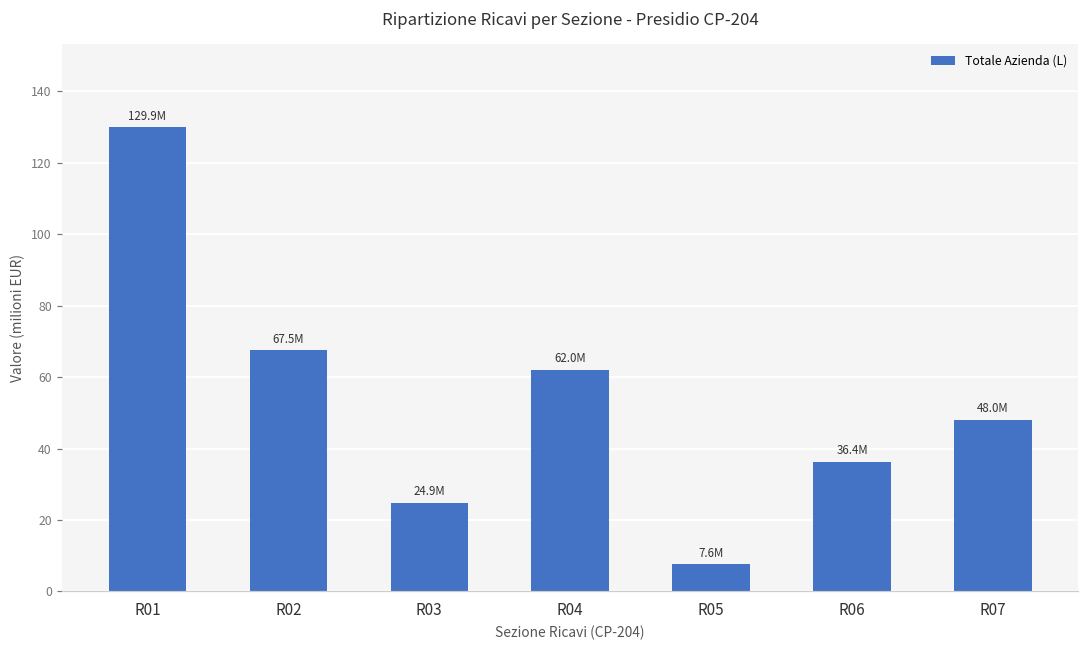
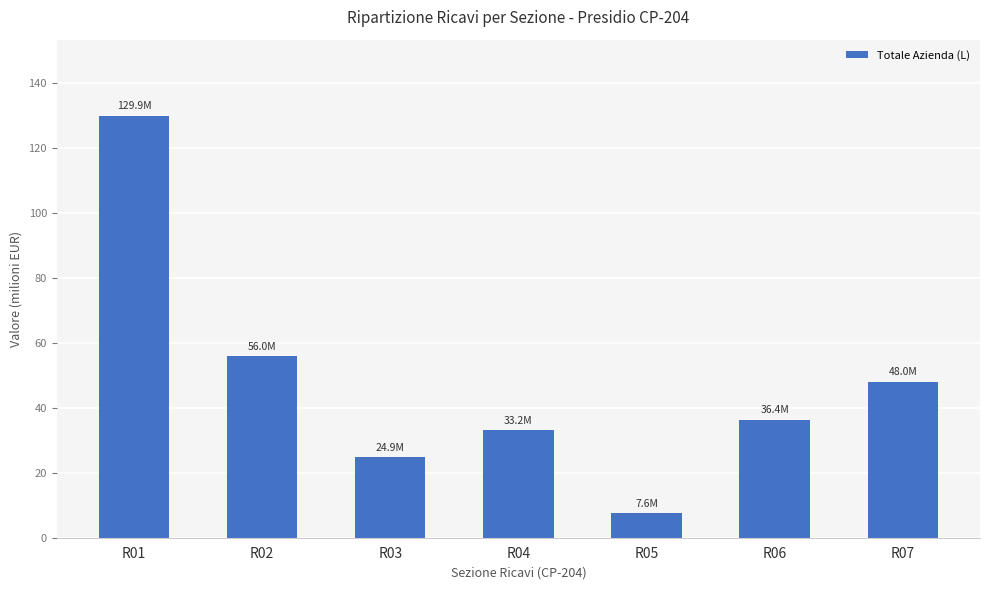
R02: 67.5M -> 56.0M
R04: 62.0M -> 33.2M
